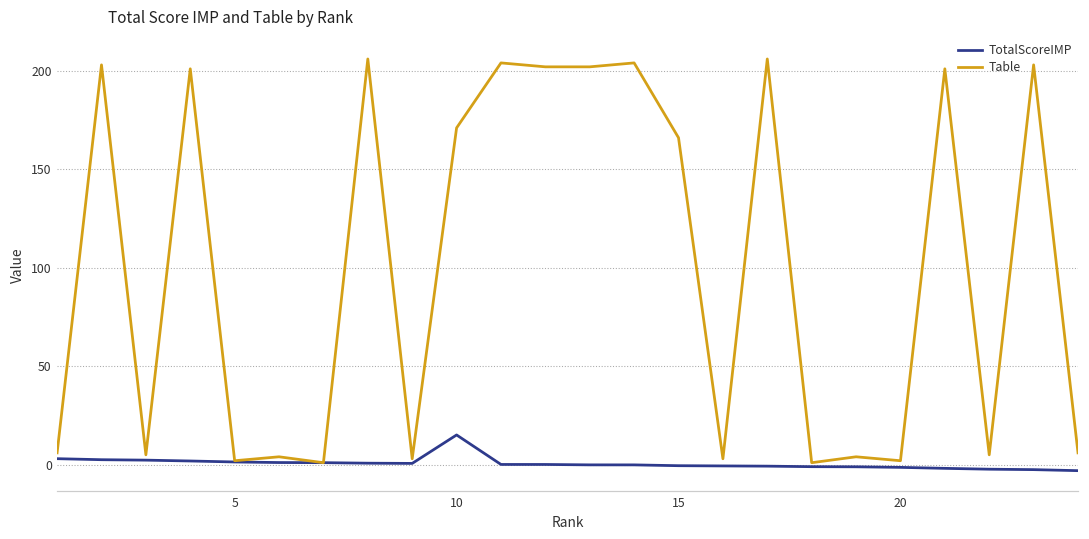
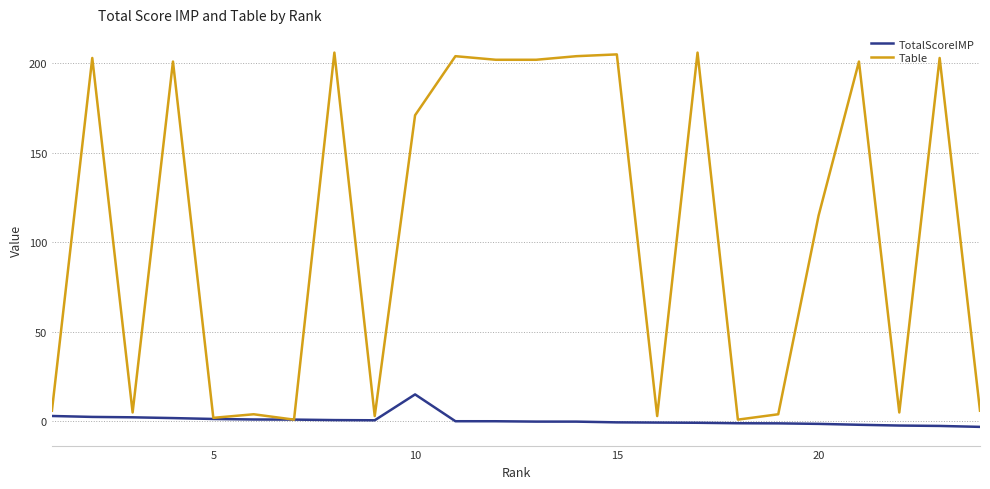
Table, 15: 166 -> 205
Table, 20: 2 -> 115
